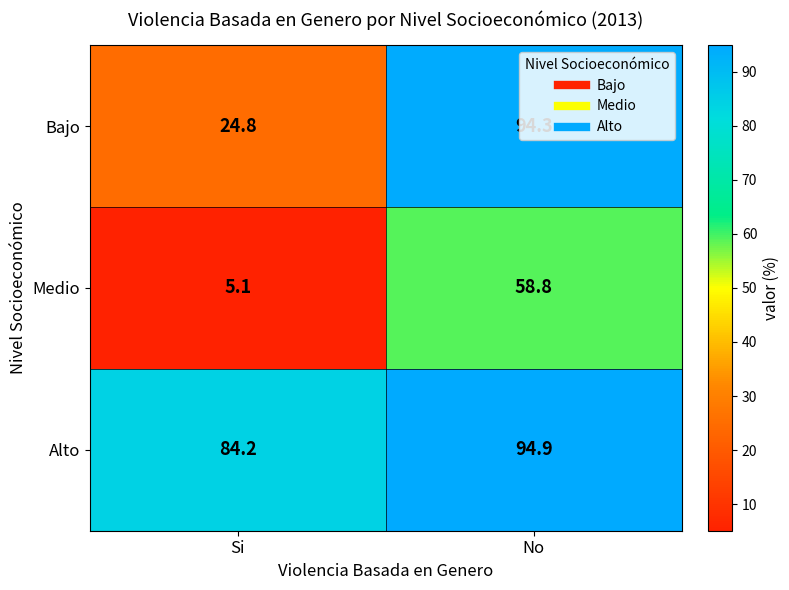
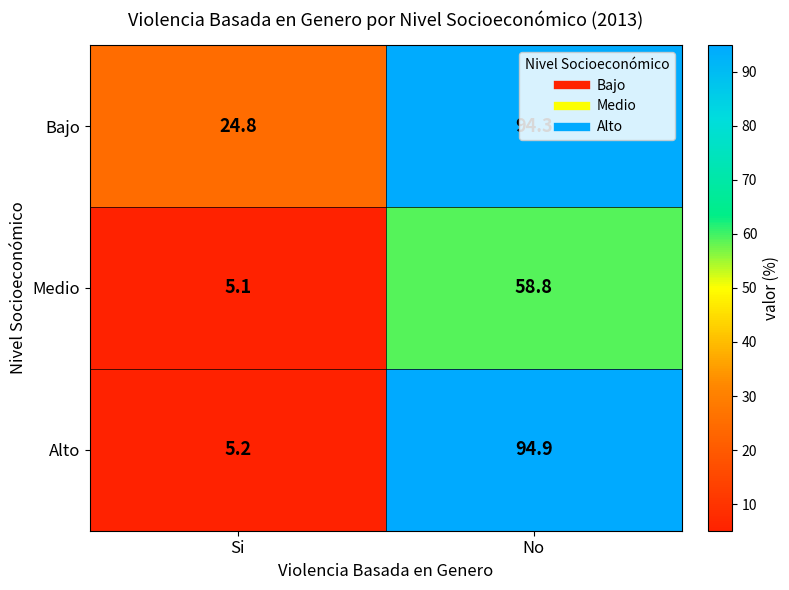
Alto, Si: 84.2 -> 5.2
